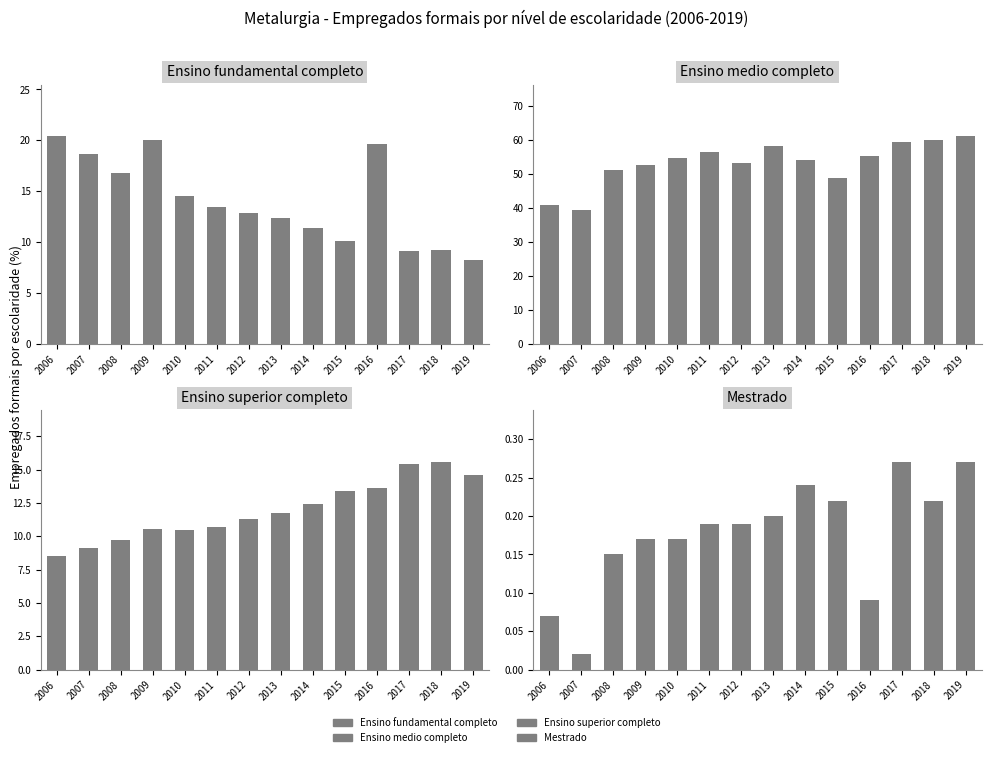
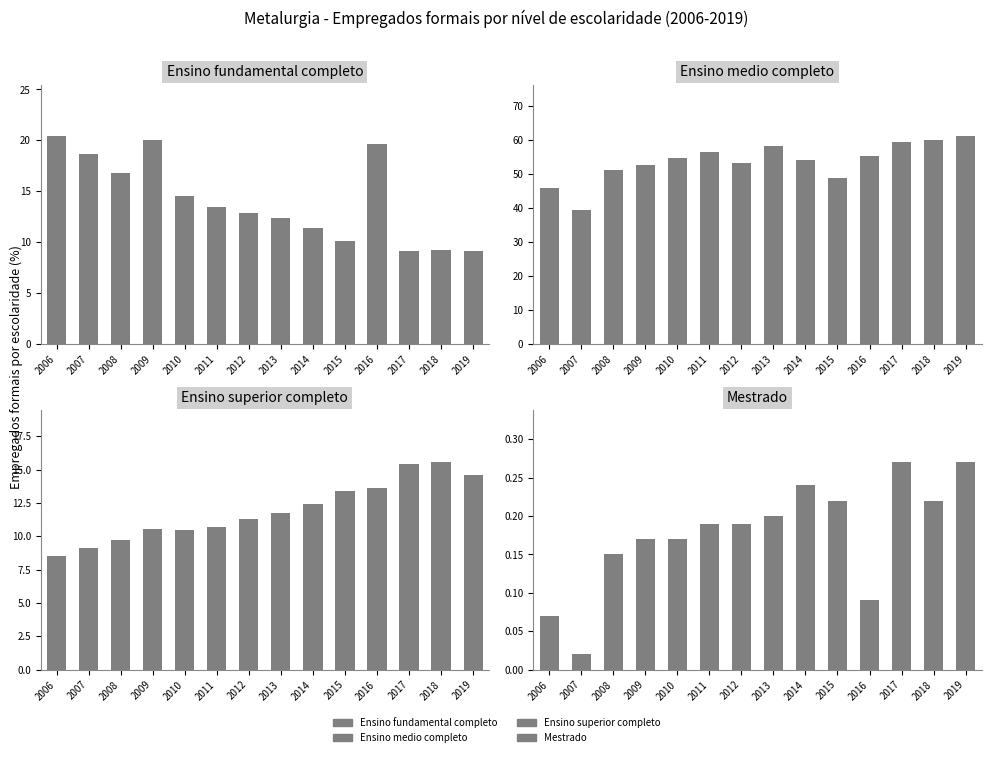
Ensino fundamental completo, 2019: 8.3 -> 9.2
Ensino medio completo, 2006: 41 -> 46
